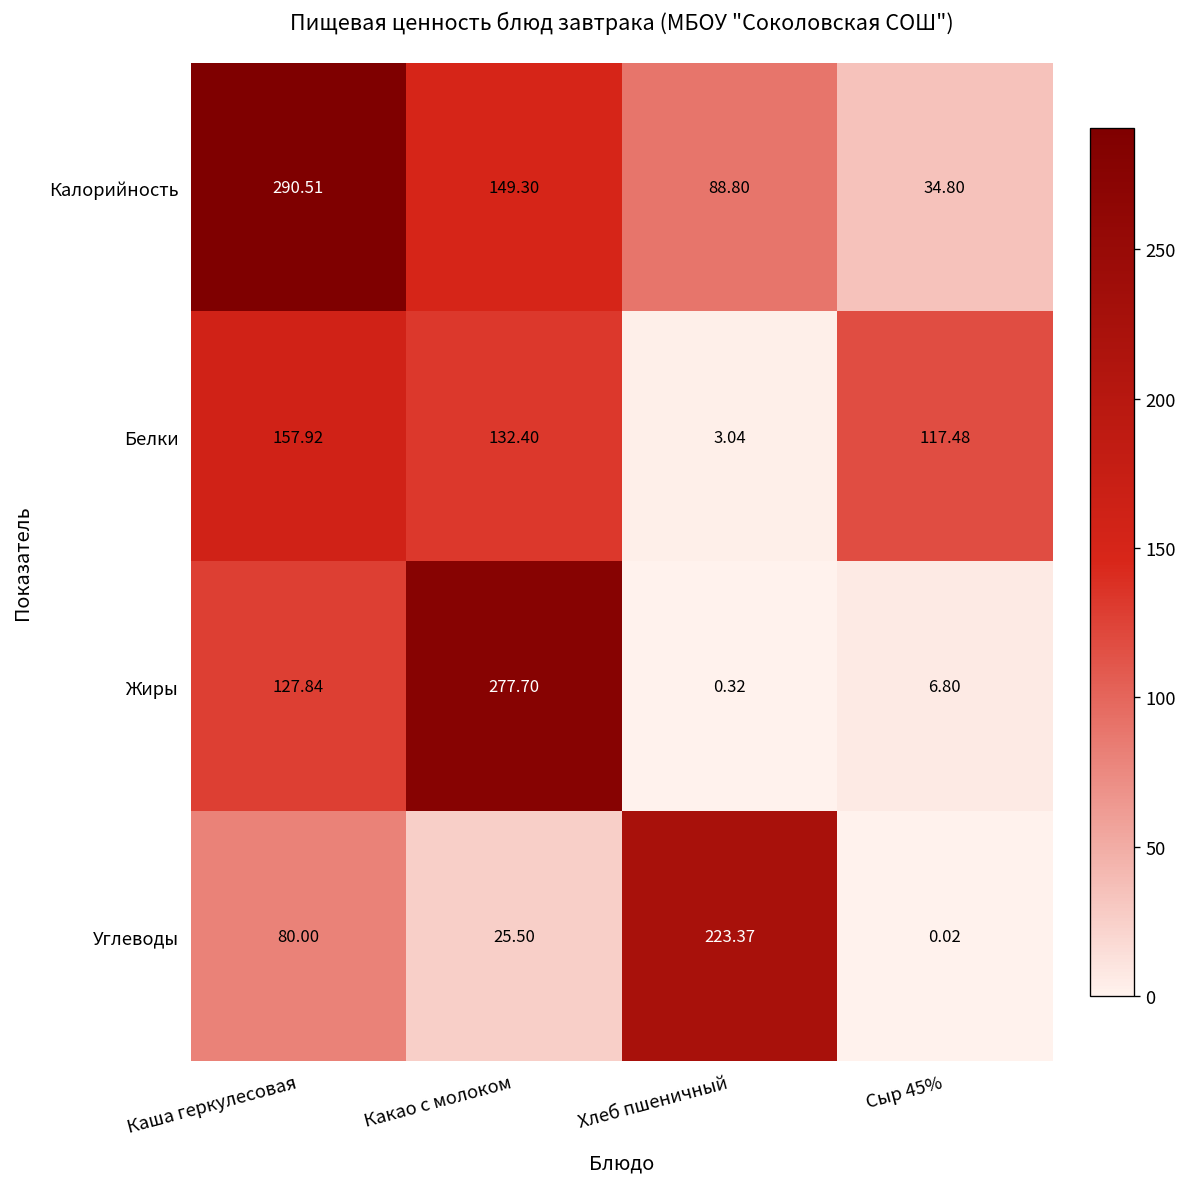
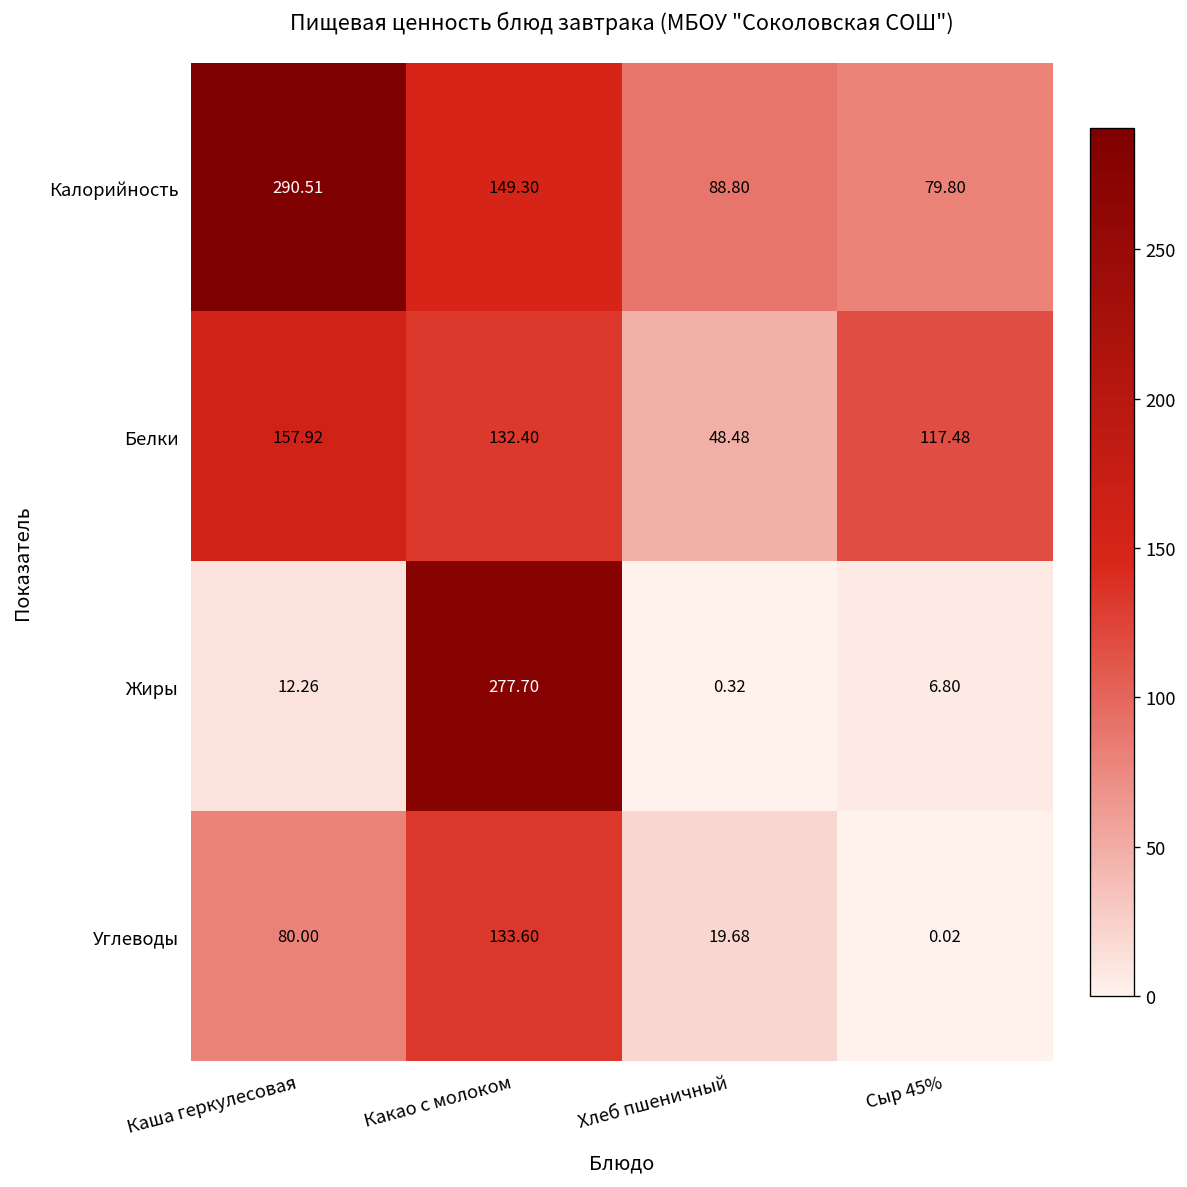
Калорийность, Сыр 45%: 34.80 -> 79.80
Белки, Хлеб пшеничный: 3.04 -> 48.48
Жиры, Каша геркулесовая: 127.84 -> 12.26
Углеводы, Какао с молоком: 25.50 -> 133.60
Углеводы, Хлеб пшеничный: 223.37 -> 19.68
